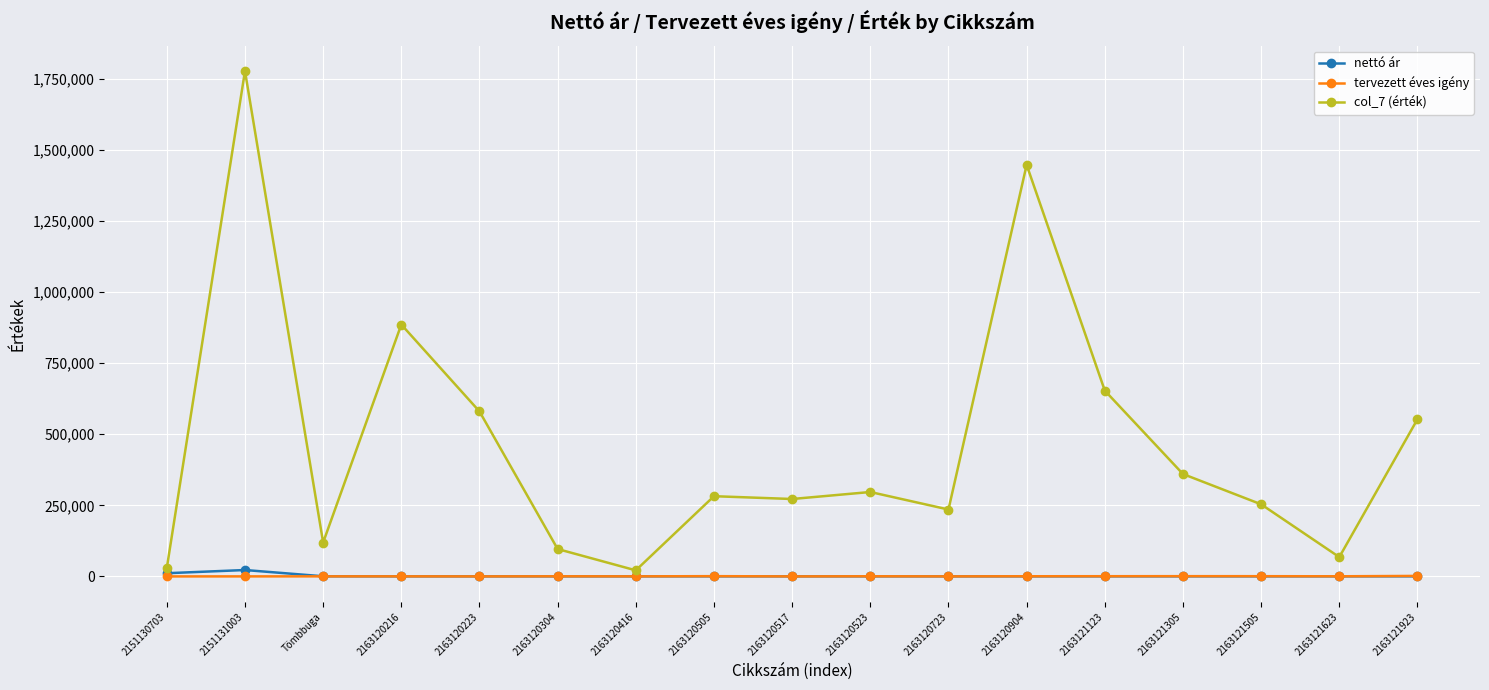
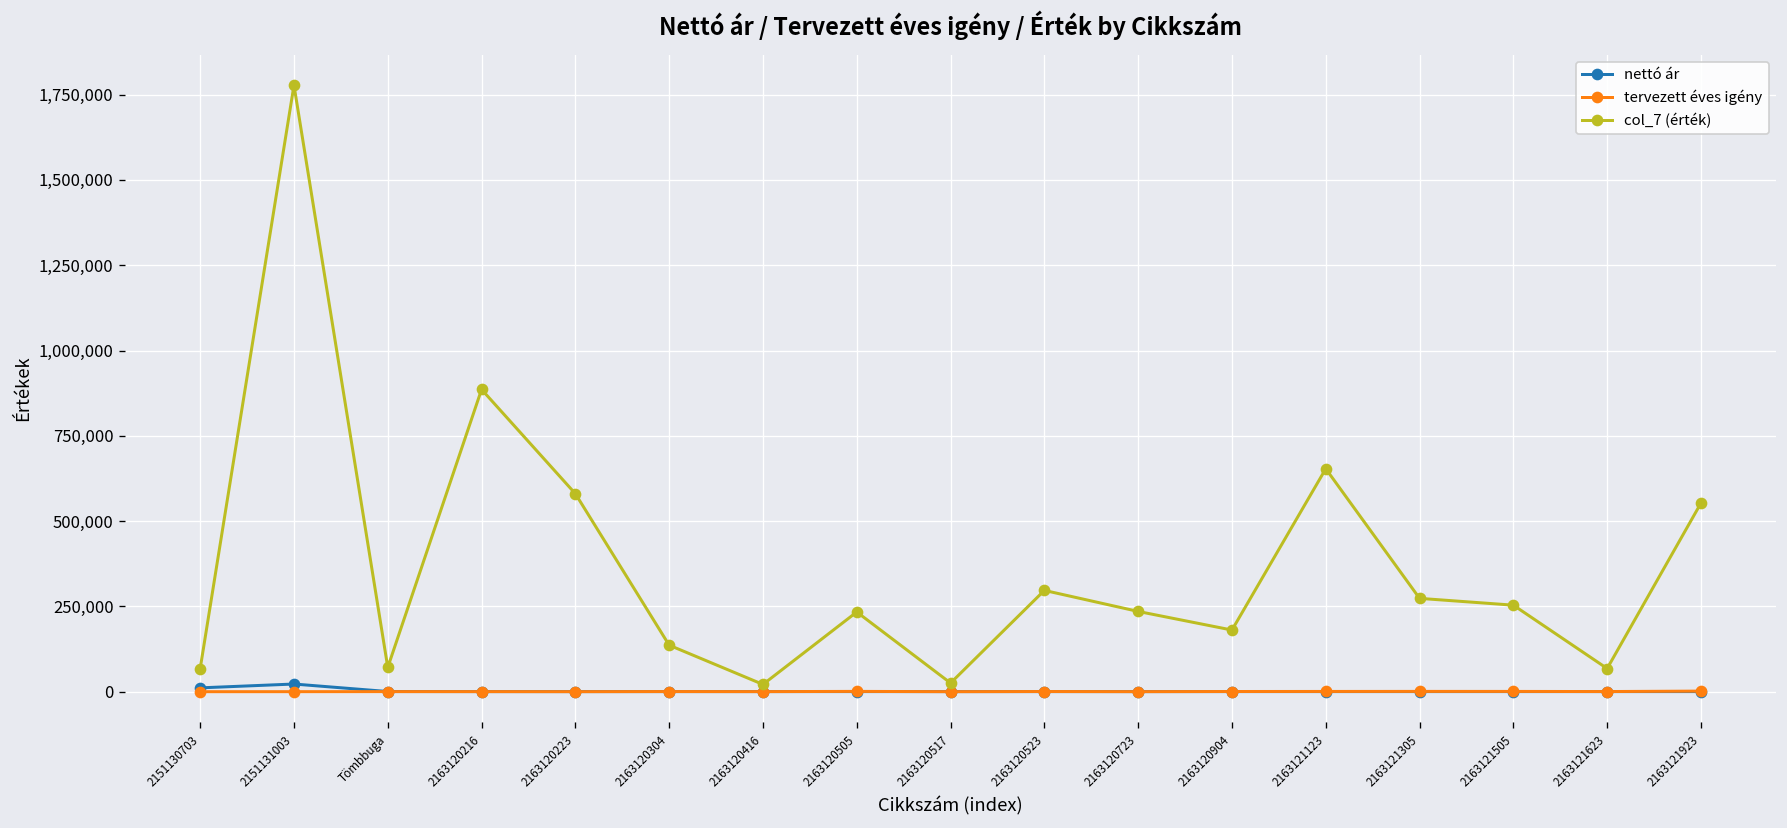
col_7 (érték), 2151130703: 30,000 -> 70,000
col_7 (érték), Tömbbuga: 120,000 -> 70,000
col_7 (érték), 2163120304: 100,000 -> 140,000
col_7 (érték), 2163120505: 280,000 -> 230,000
col_7 (érték), 2163120517: 270,000 -> 30,000
col_7 (érték), 2163120904: 1,450,000 -> 180,000
col_7 (érték), 2163121305: 360,000 -> 270,000
